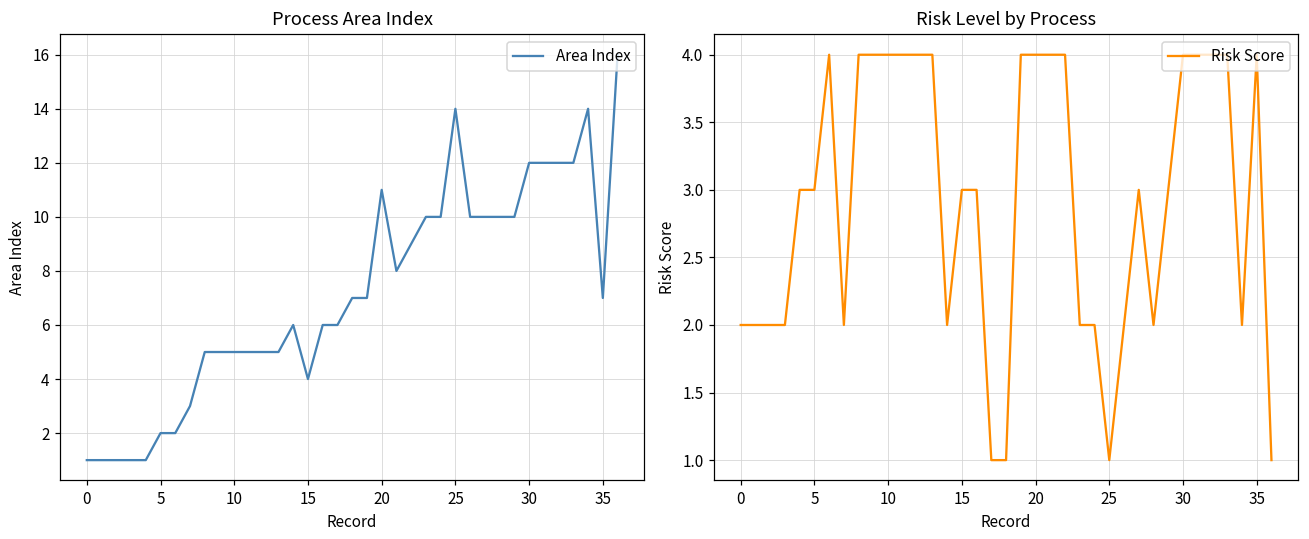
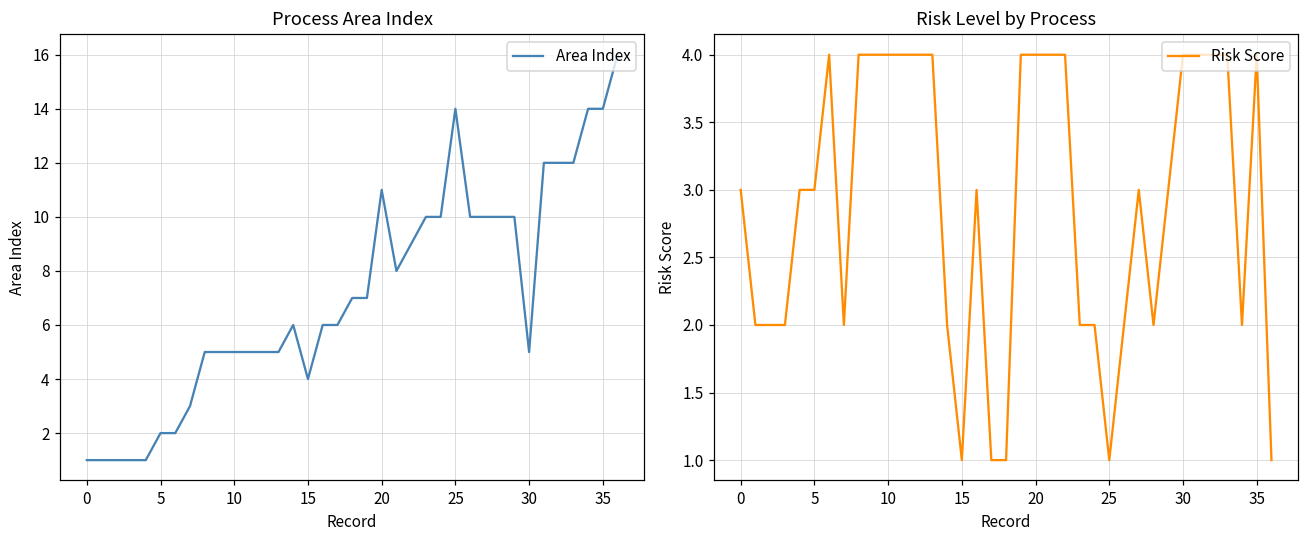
Process Area Index, 30: 12 -> 5
Process Area Index, 35: 7 -> 14
Risk Level by Process, 0: 2 -> 3
Risk Level by Process, 15: 3 -> 1
